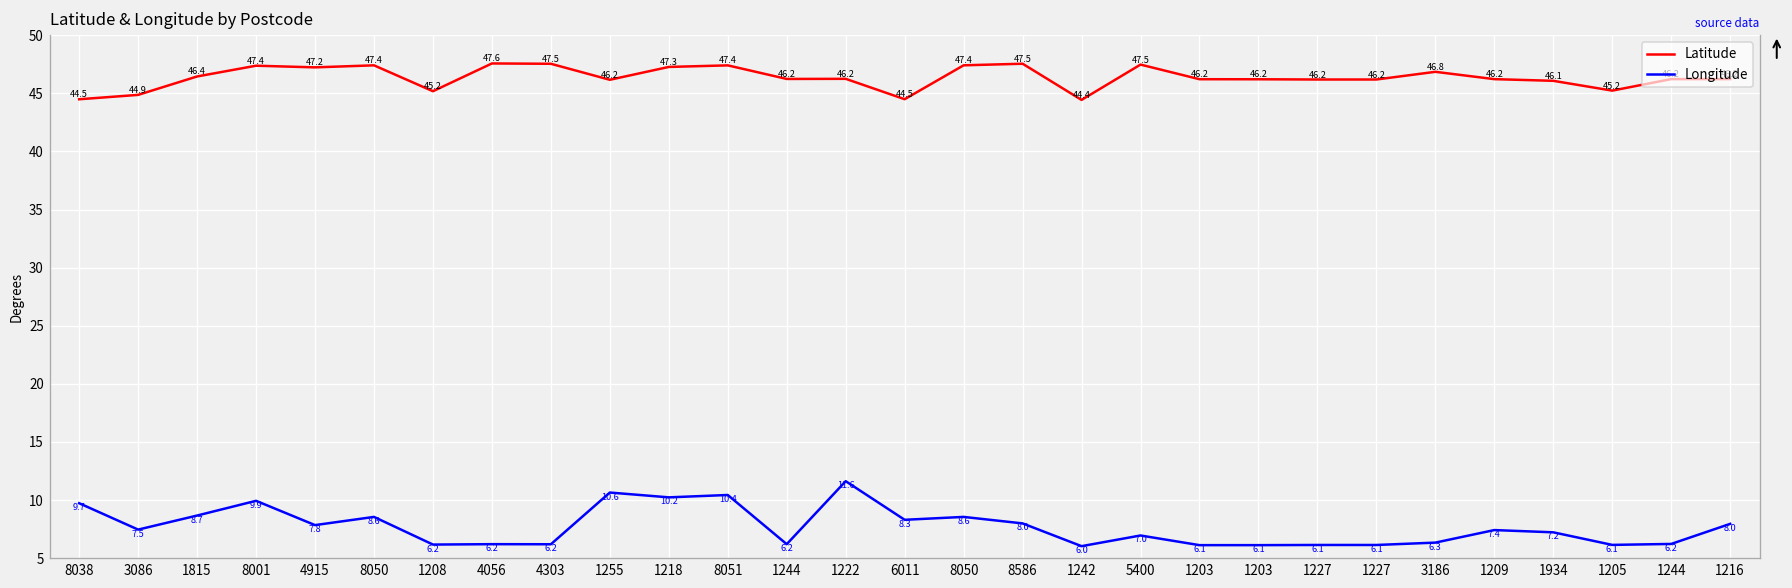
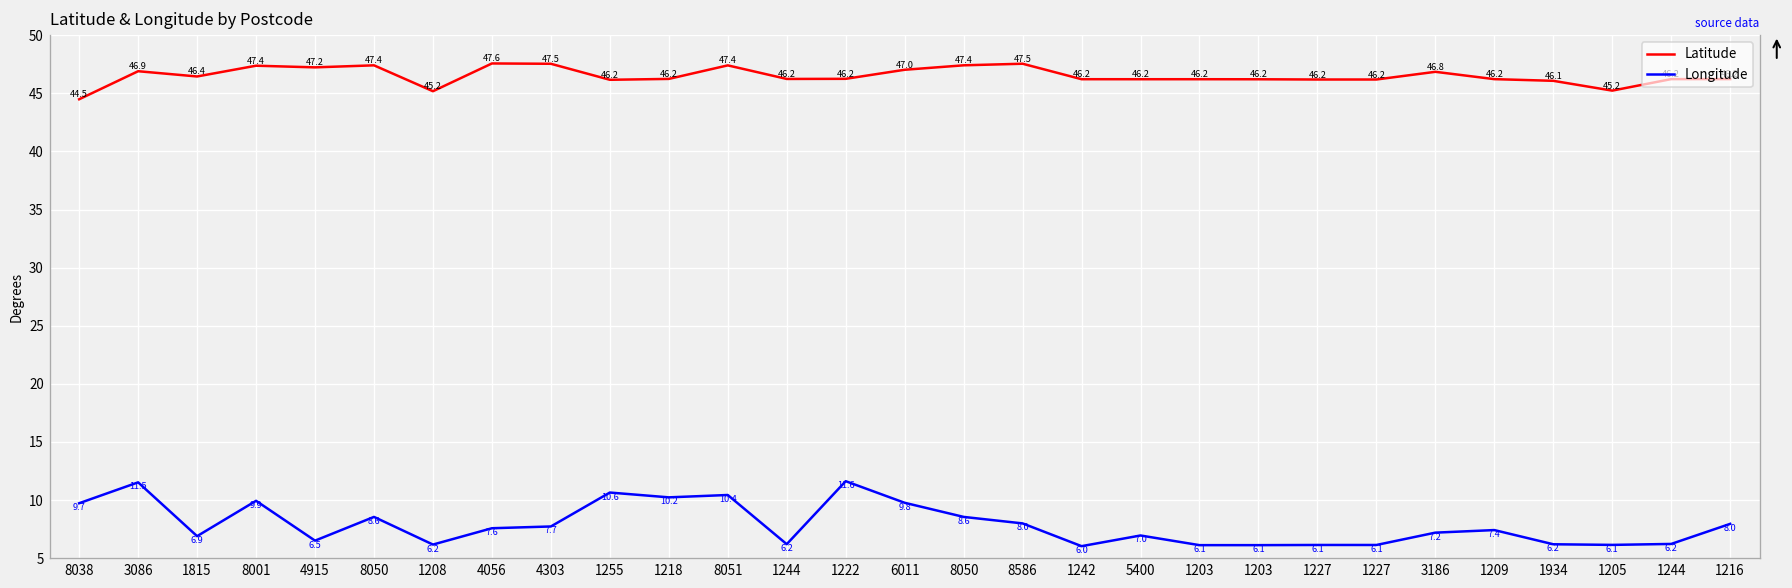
Latitude, 3086: 44.9 -> 46.9
Longitude, 3086: 7.5 -> 11.5
Longitude, 1815: 8.7 -> 6.9
Longitude, 4915: 7.8 -> 6.5
Longitude, 4056: 6.2 -> 7.6
Longitude, 4303: 6.2 -> 7.7
Latitude, 1218: 47.3 -> 46.2
Latitude, 6011: 44.5 -> 47.0
Longitude, 6011: 8.3 -> 9.8
Latitude, 1242: 44.4 -> 46.2
Latitude, 5400: 47.5 -> 46.2
Longitude, 3186: 6.3 -> 7.2
Longitude, 1934: 7.2 -> 6.2
